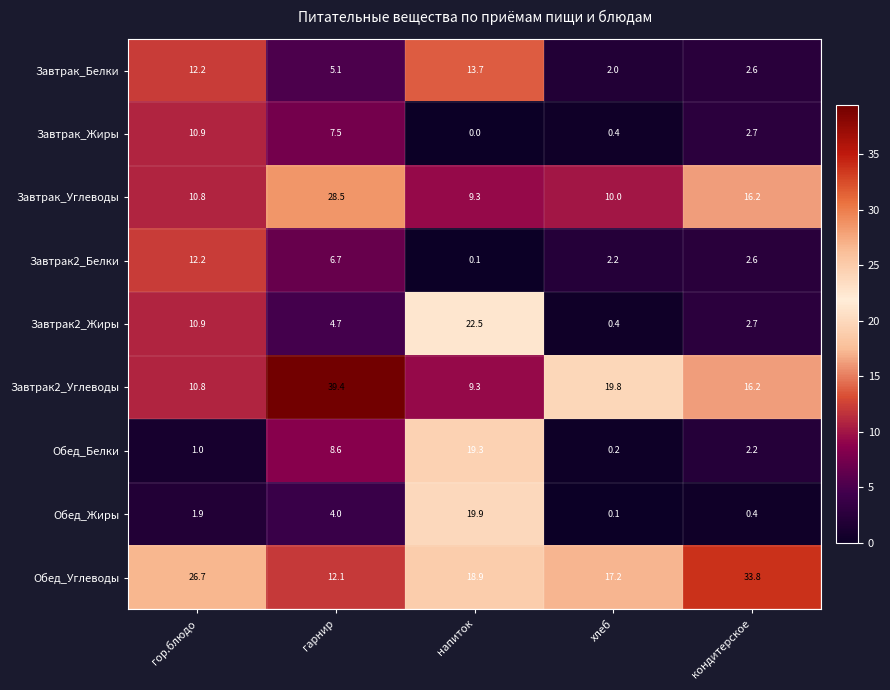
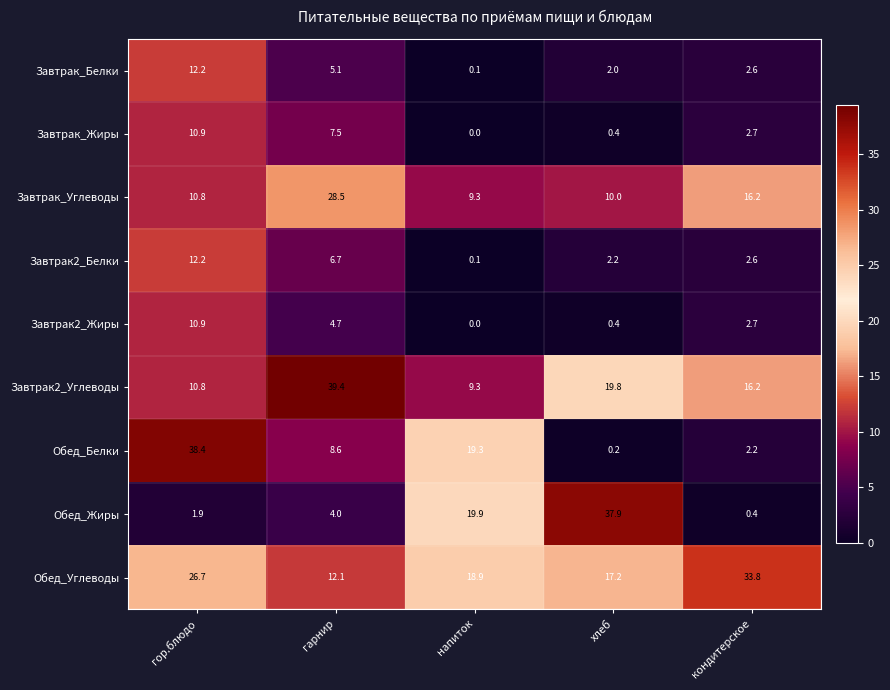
Завтрак_Белки, напиток: 13.7 -> 0.1
Завтрак2_Жиры, напиток: 22.5 -> 0.0
Обед_Белки, гор.блюдо: 1.0 -> 38.4
Обед_Жиры, хлеб: 0.1 -> 37.9
